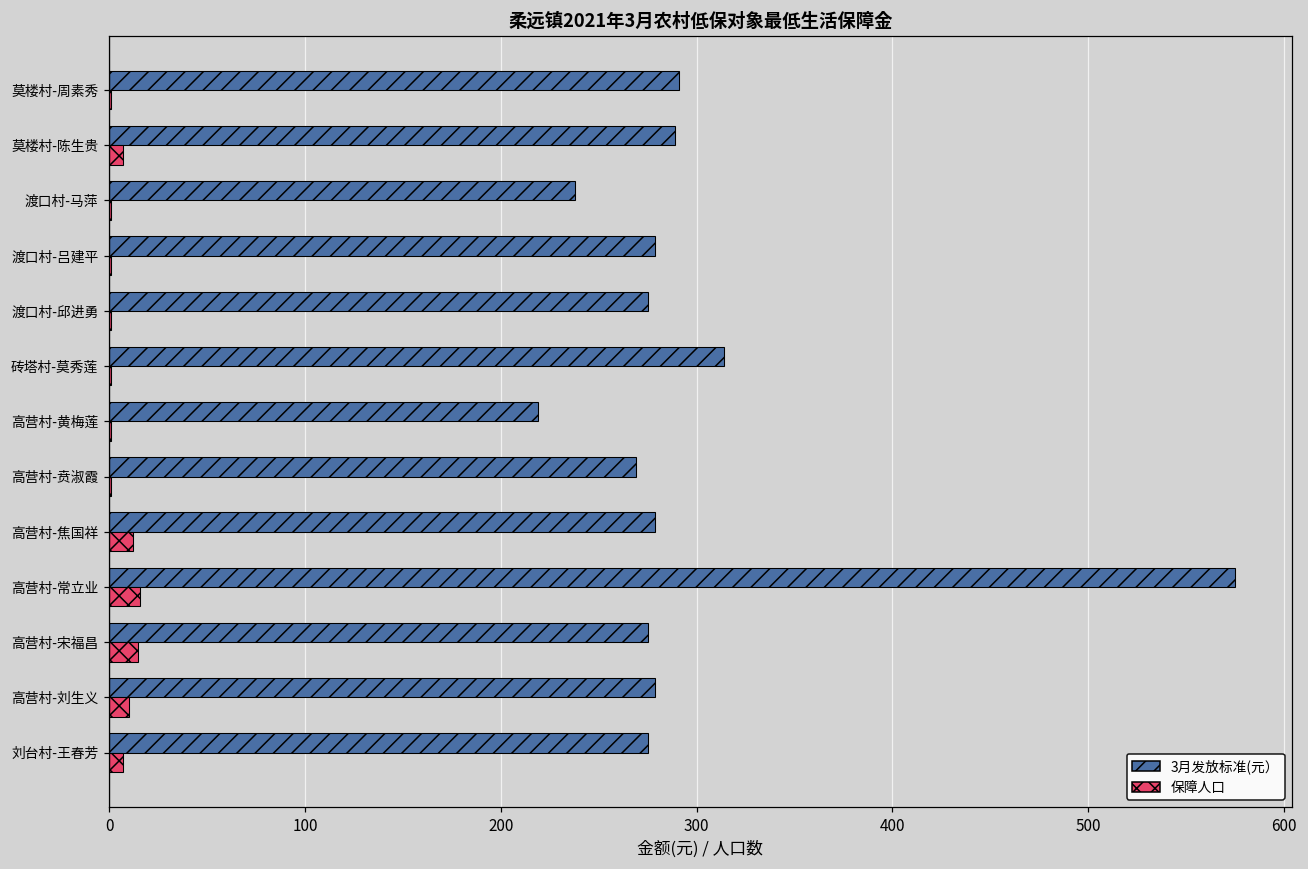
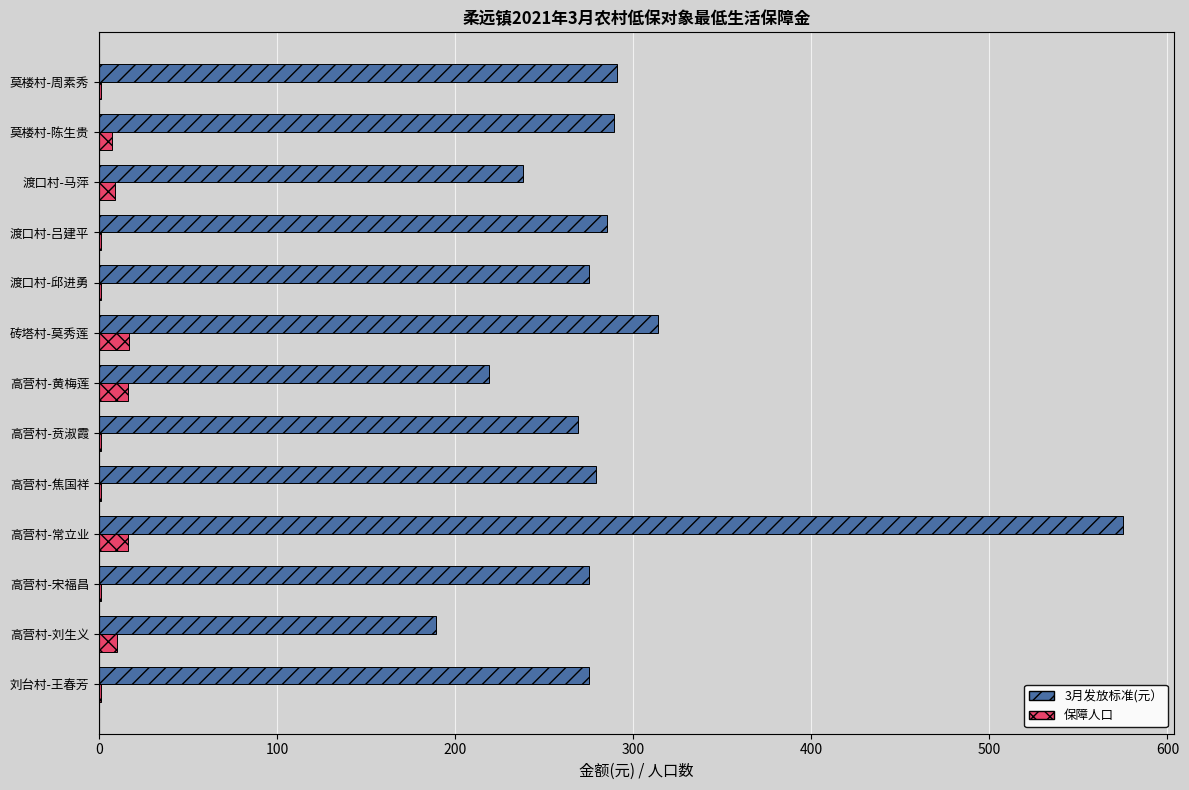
保障人口, 渡口村-马萍: 1 -> 9
3月发放标准(元）, 渡口村-吕建平: 279 -> 285
保障人口, 砖塔村-莫秀莲: 1 -> 17
保障人口, 高营村-黄梅莲: 1 -> 16
保障人口, 高营村-焦国祥: 12 -> 1
保障人口, 高营村-宋福昌: 15 -> 1
3月发放标准(元）, 高营村-刘生义: 279 -> 189
保障人口, 刘台村-王春芳: 7 -> 1
